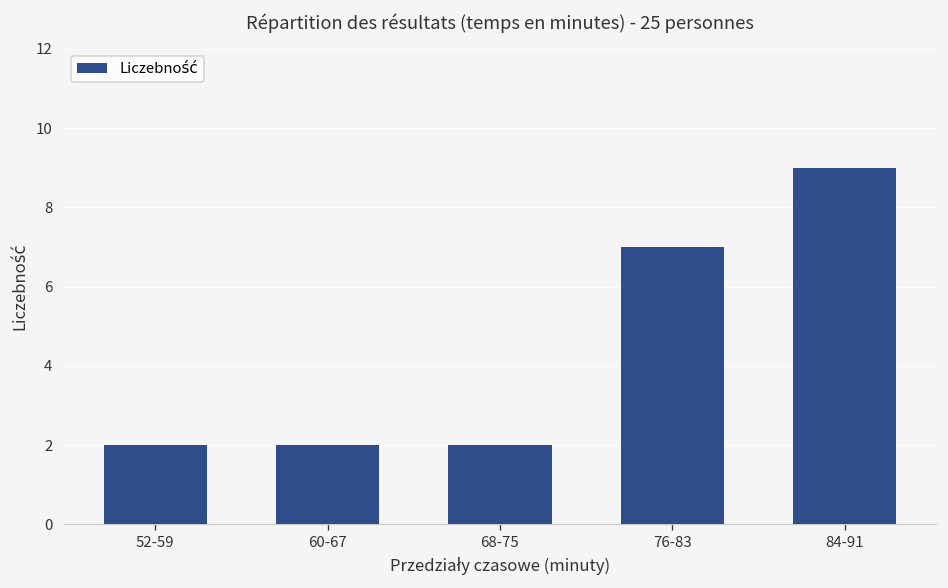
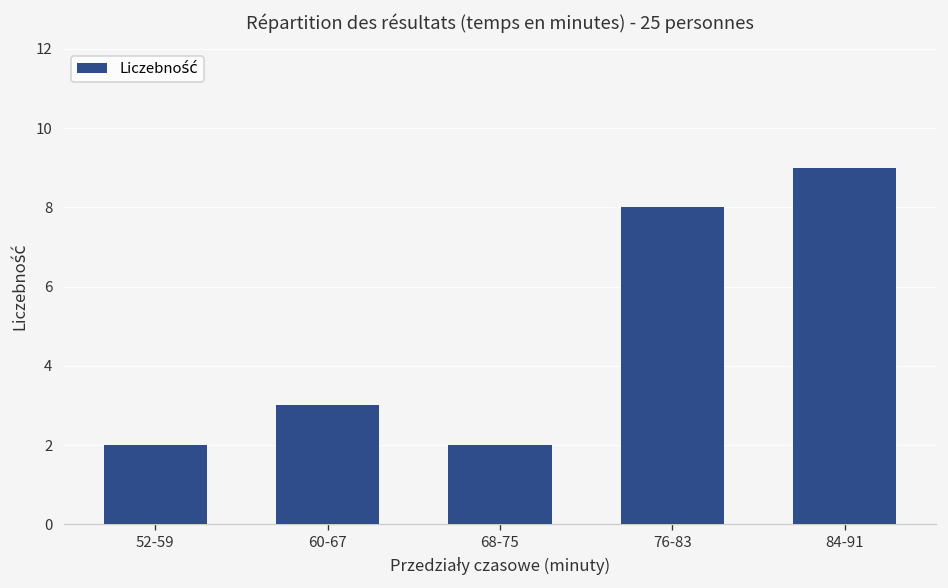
60-67: 2 -> 3
76-83: 7 -> 8
